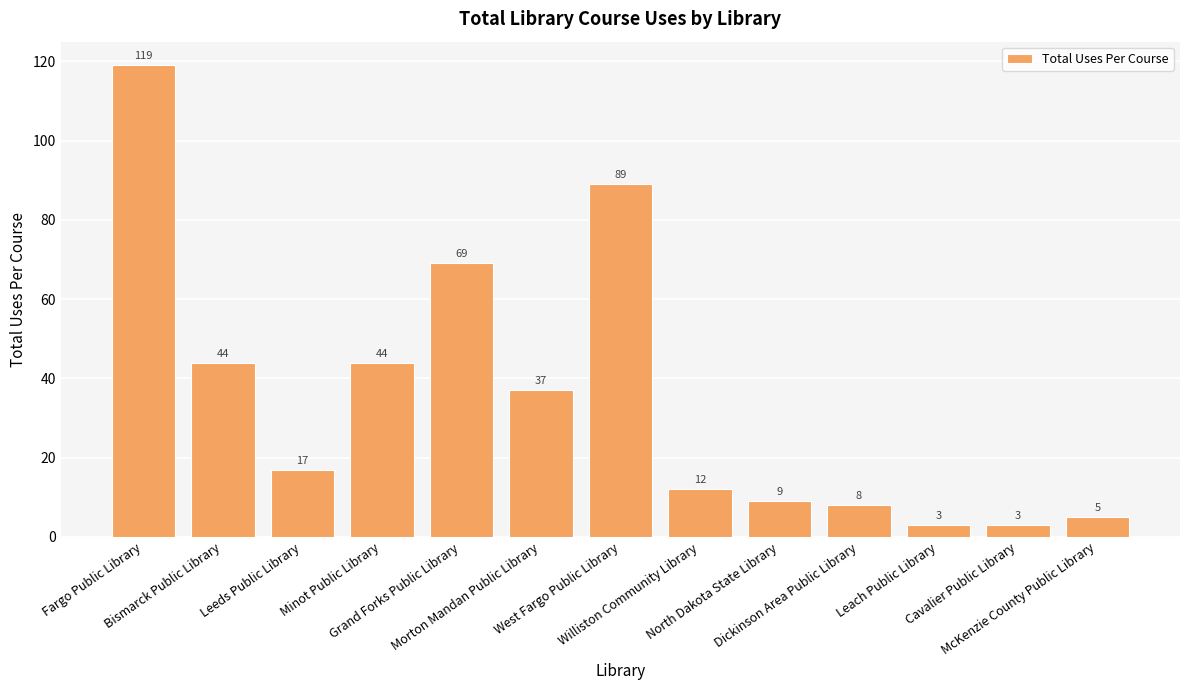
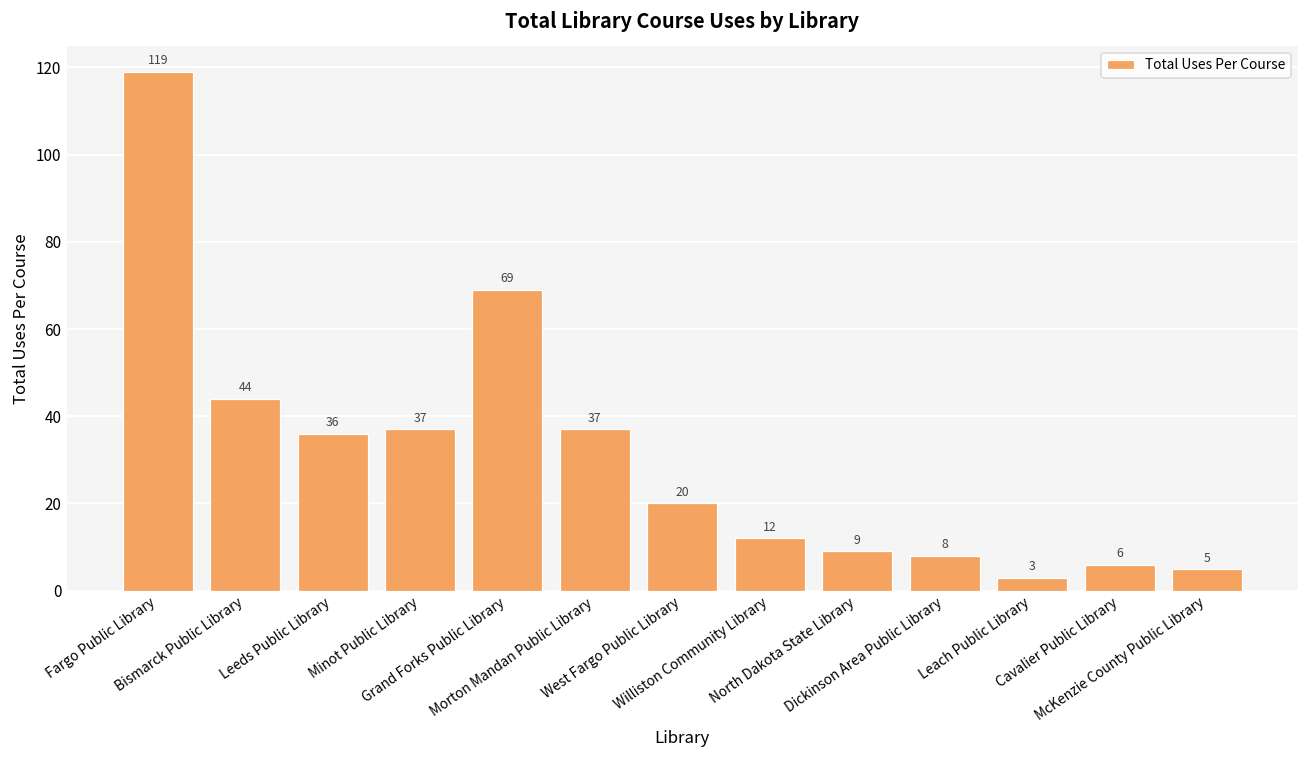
Leeds Public Library: 17 -> 36
Minot Public Library: 44 -> 37
West Fargo Public Library: 89 -> 20
Cavalier Public Library: 3 -> 6
